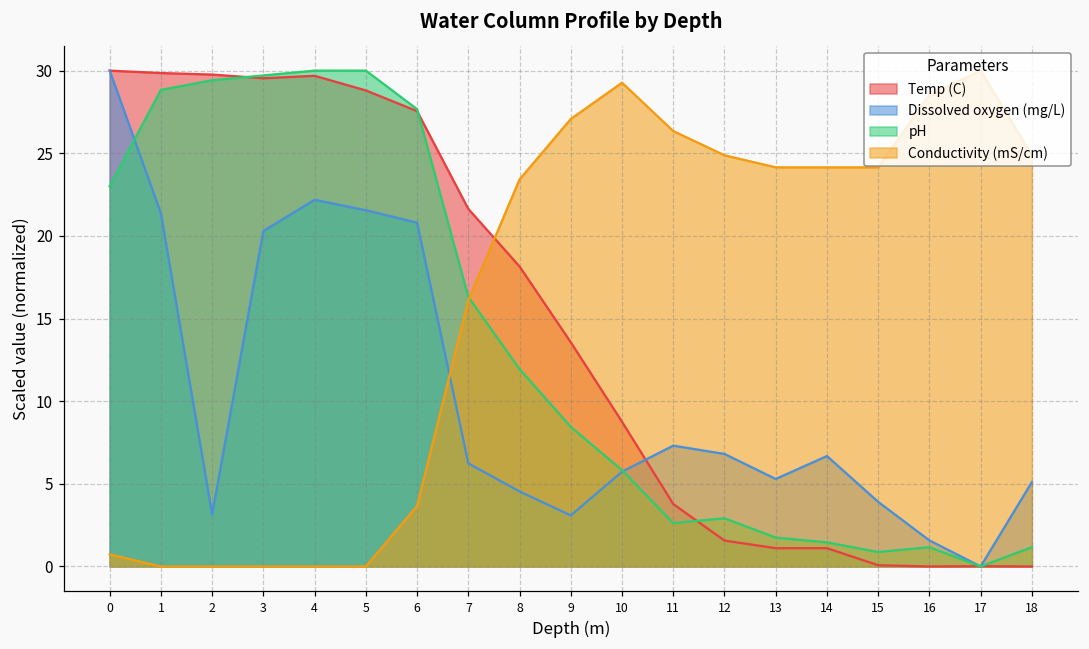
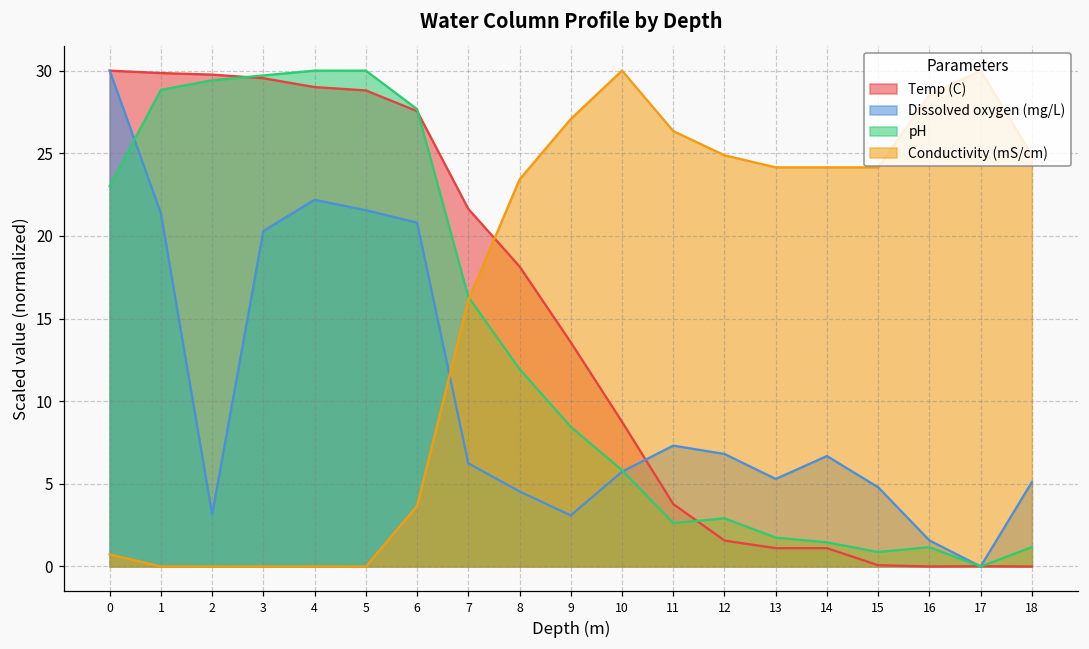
Temp (C), 4: 29.7 -> 29.0
Conductivity (mS/cm), 10: 29.3 -> 30.0
Dissolved oxygen (mg/L), 15: 3.9 -> 4.8
